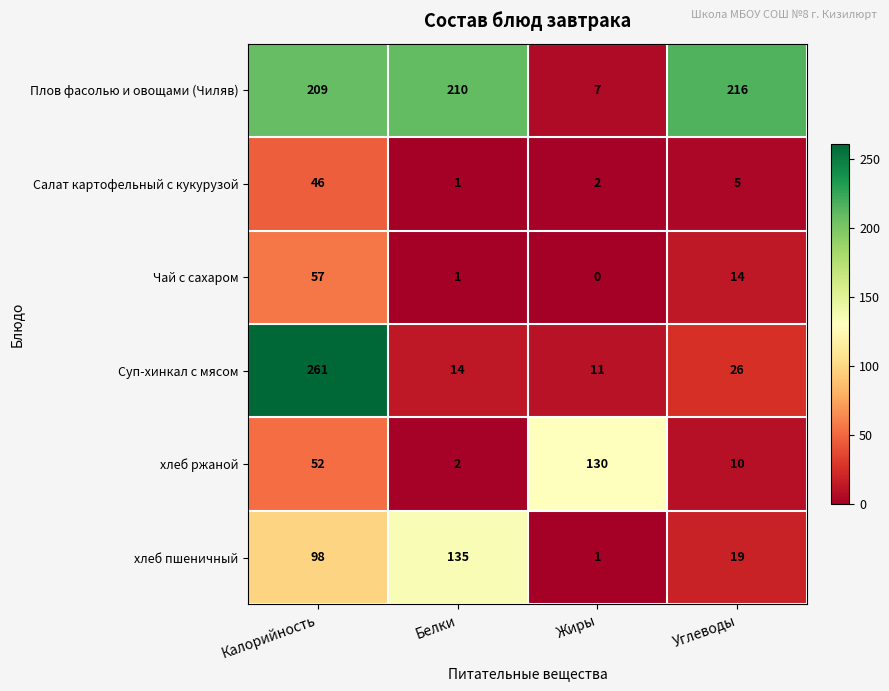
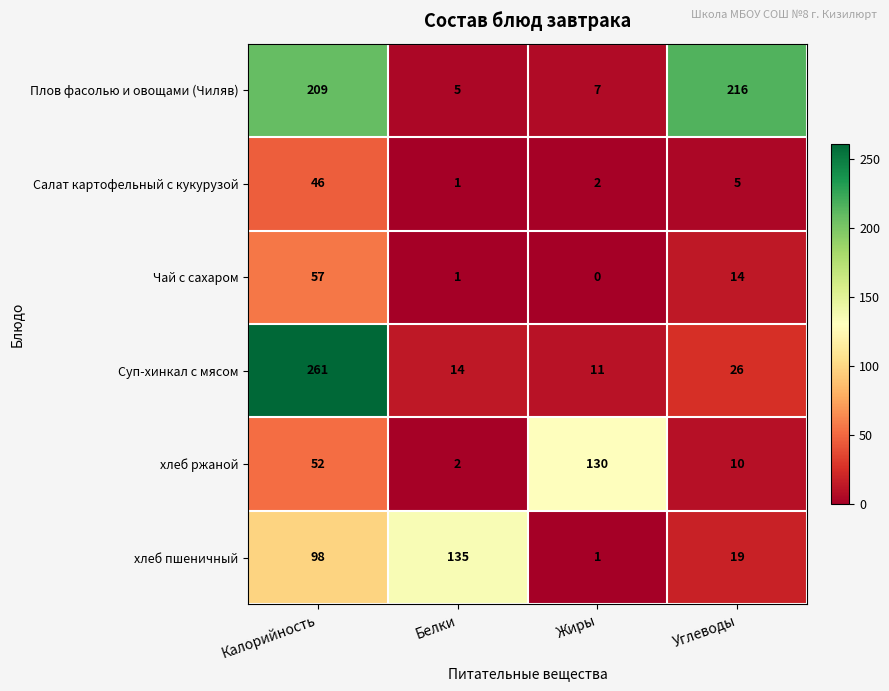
Плов фасолью и овощами (Чиляв), Белки: 210 -> 5
